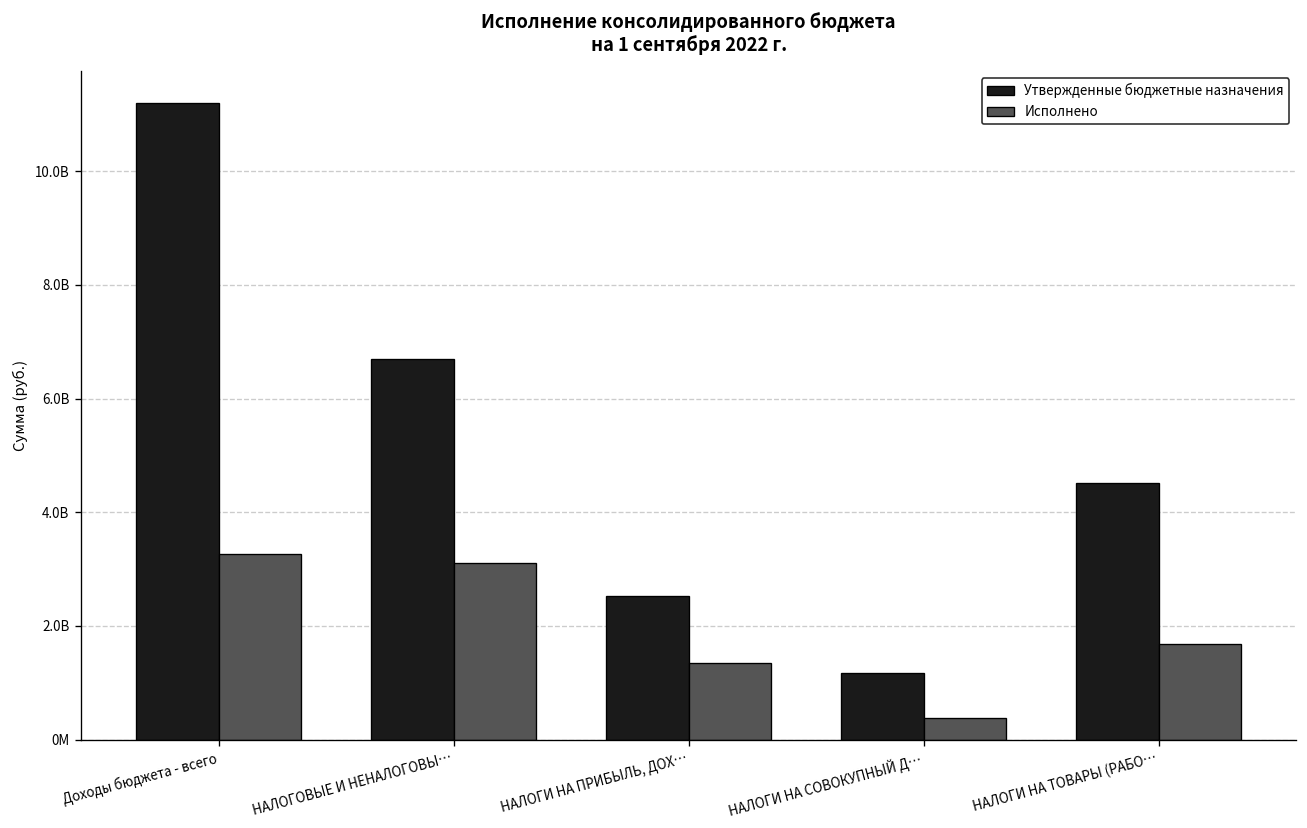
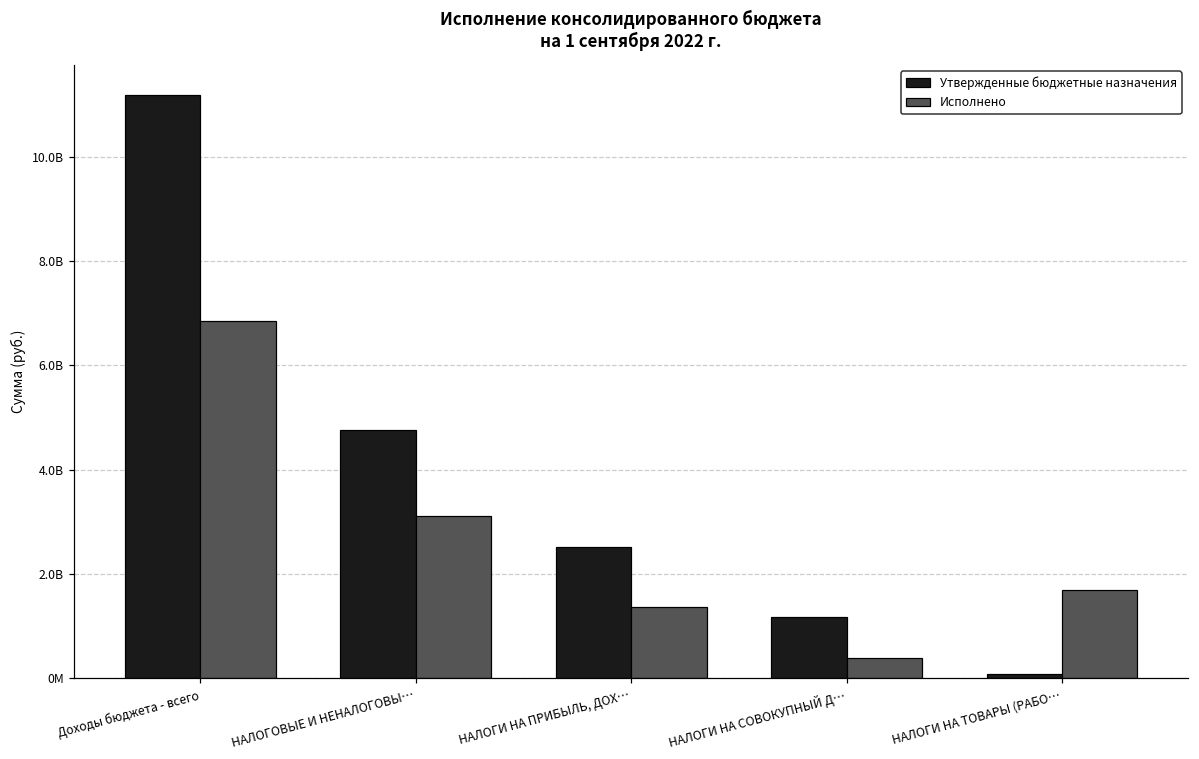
Исполнено, Доходы бюджета - всего: 3300000000 -> 6800000000
Утвержденные бюджетные назначения, НАЛОГОВЫЕ И НЕНАЛОГОВЫ…: 6700000000 -> 4800000000
Утвержденные бюджетные назначения, НАЛОГИ НА ТОВАРЫ (РАБО…: 4500000000 -> 100000000
